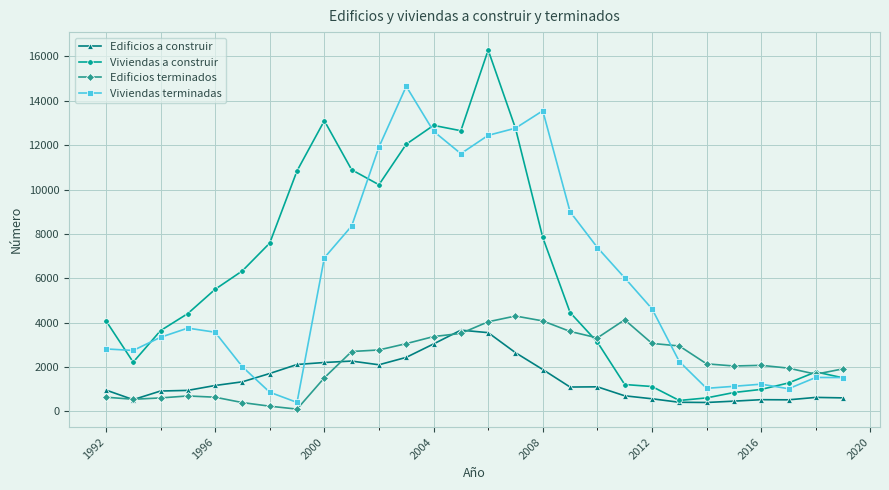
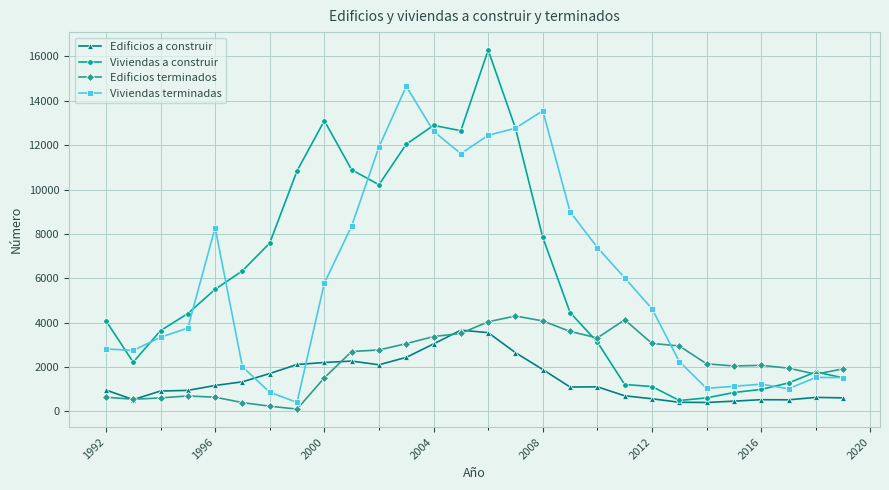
Viviendas terminadas, 1996: 3600 -> 8300
Viviendas terminadas, 2000: 6900 -> 5800
